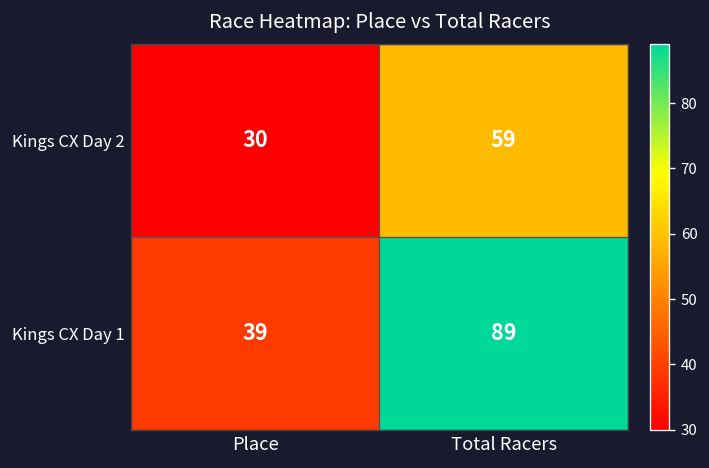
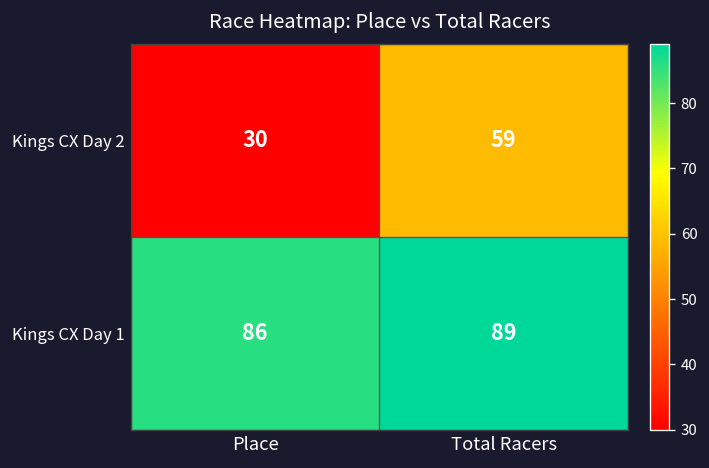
Kings CX Day 1, Place: 39 -> 86
